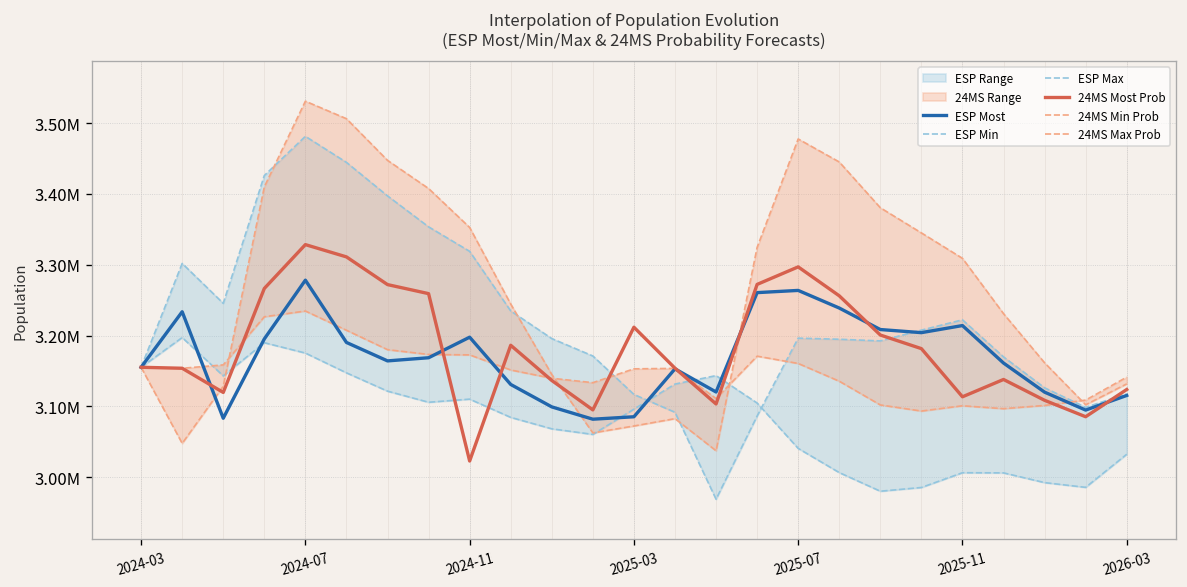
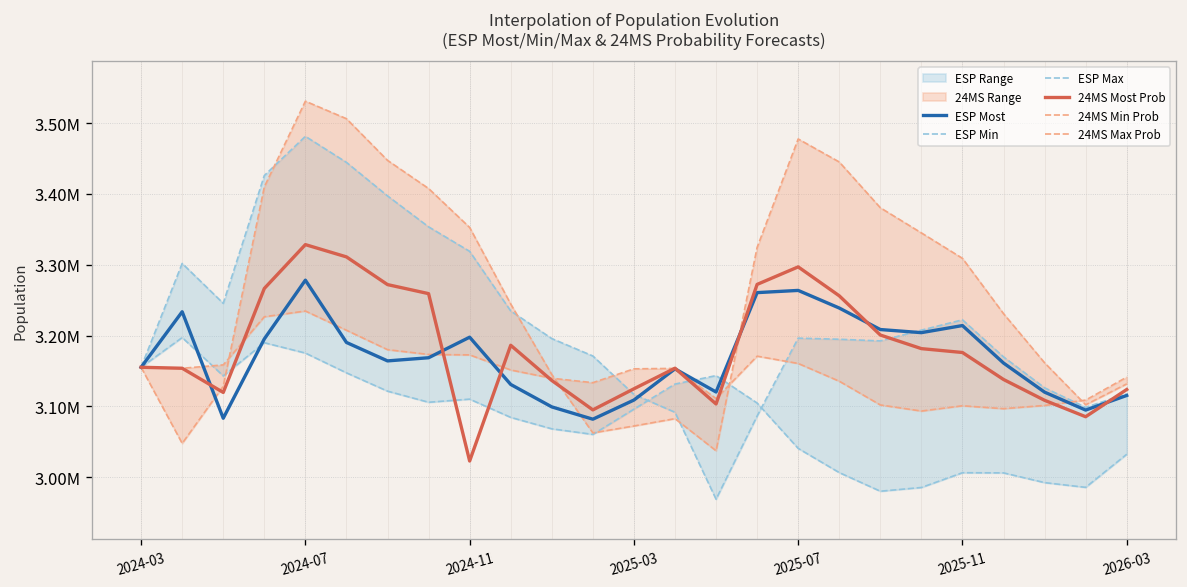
ESP Most, 2025-03: 3090000 -> 3110000
24MS Most Prob, 2025-03: 3210000 -> 3120000
24MS Most Prob, 2025-11: 3110000 -> 3180000
